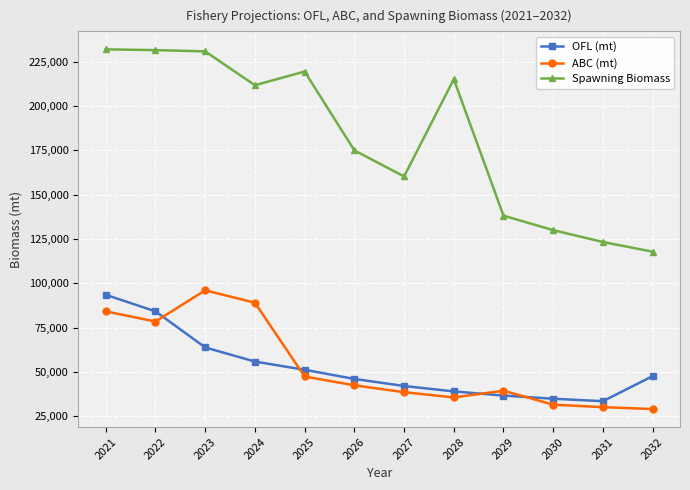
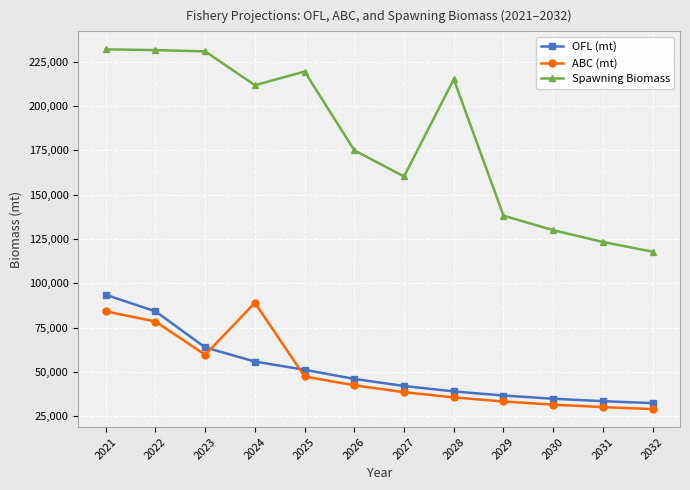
ABC (mt), 2023: 96,000 -> 60,000
ABC (mt), 2029: 39,000 -> 33,000
OFL (mt), 2032: 48,000 -> 32,000
